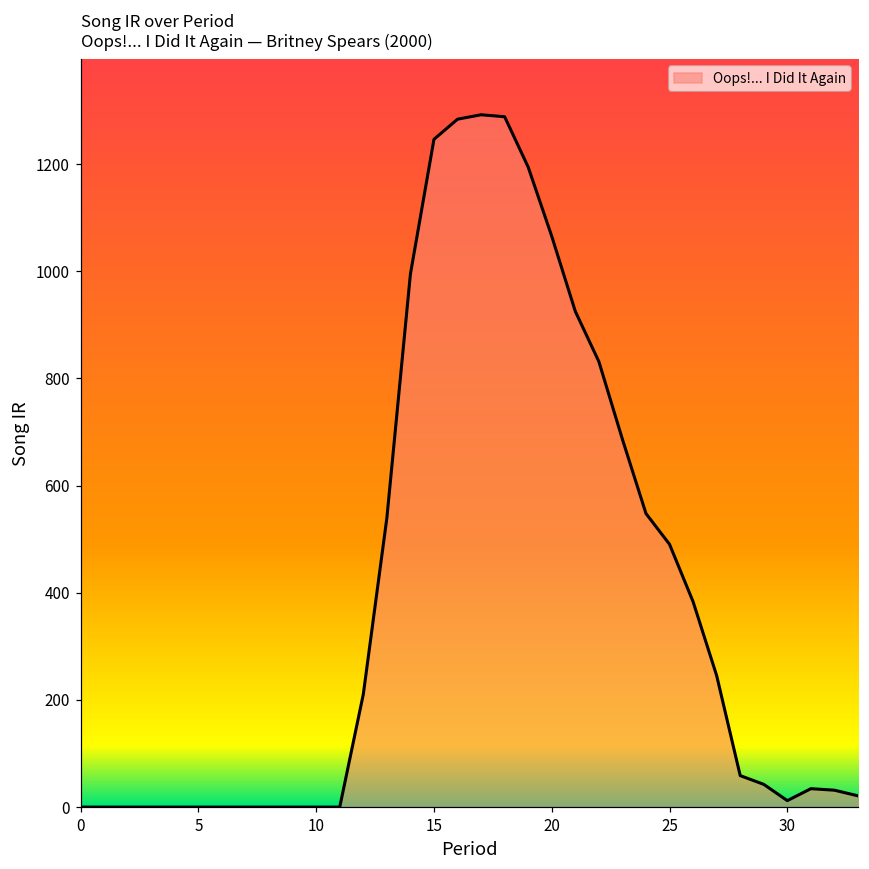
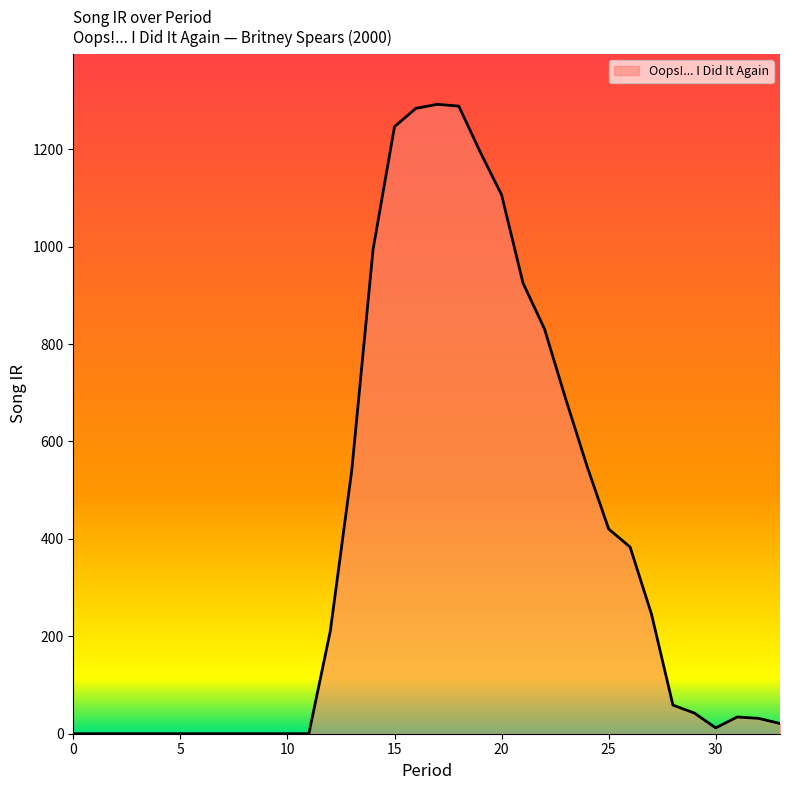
20: 1070 -> 1110
25: 490 -> 420
